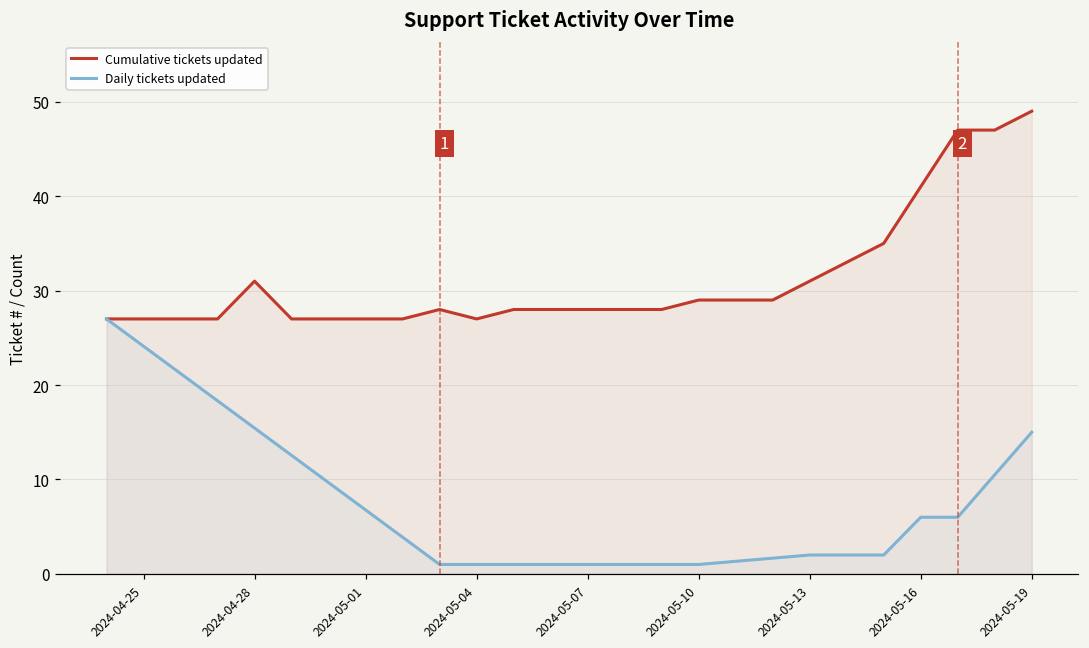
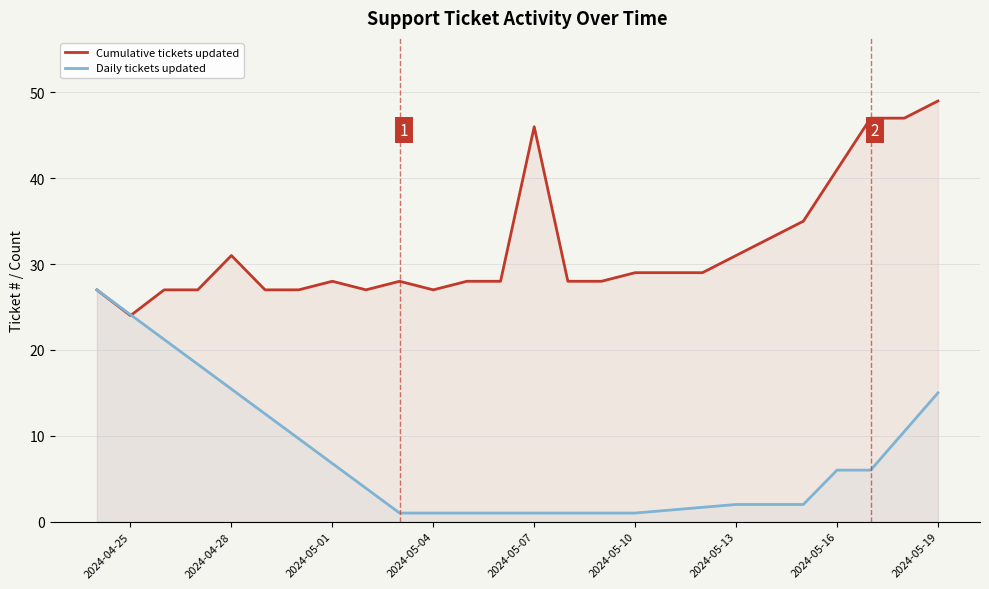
Cumulative tickets updated, 2024-04-25: 27 -> 24
Cumulative tickets updated, 2024-05-01: 27 -> 28
Cumulative tickets updated, 2024-05-07: 28 -> 46
